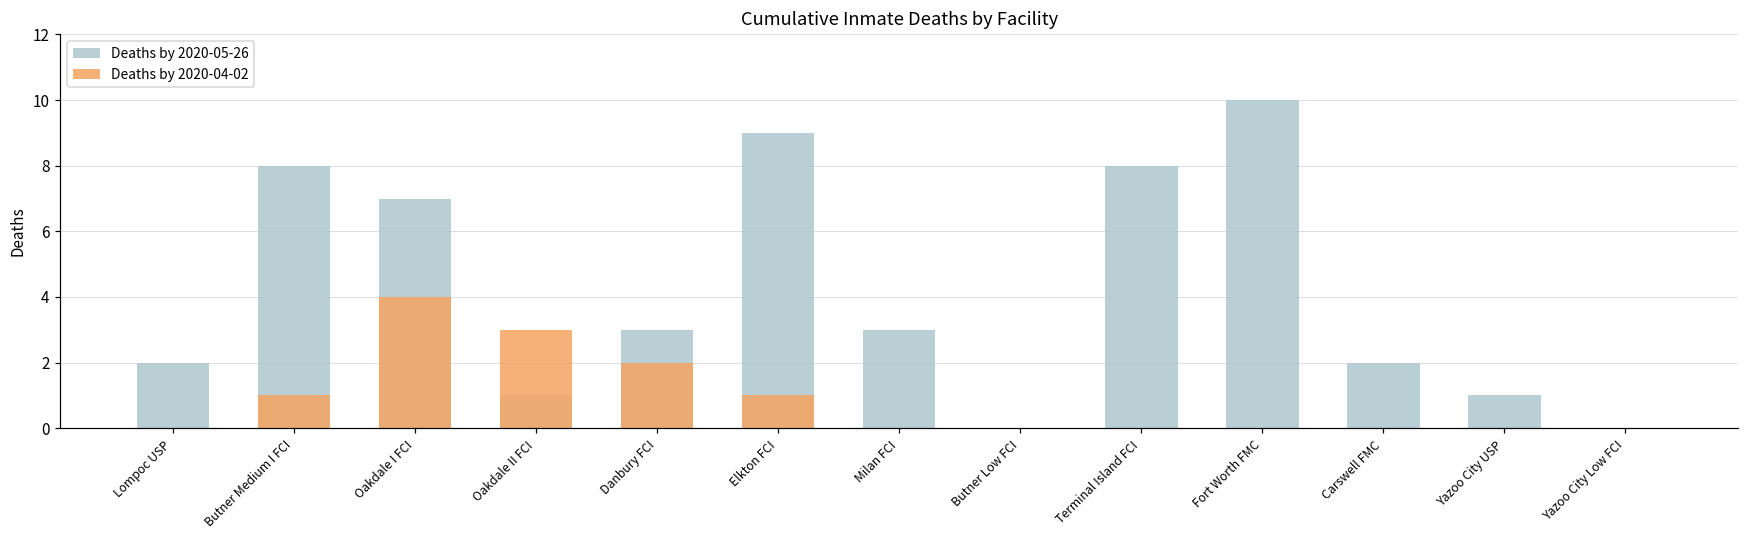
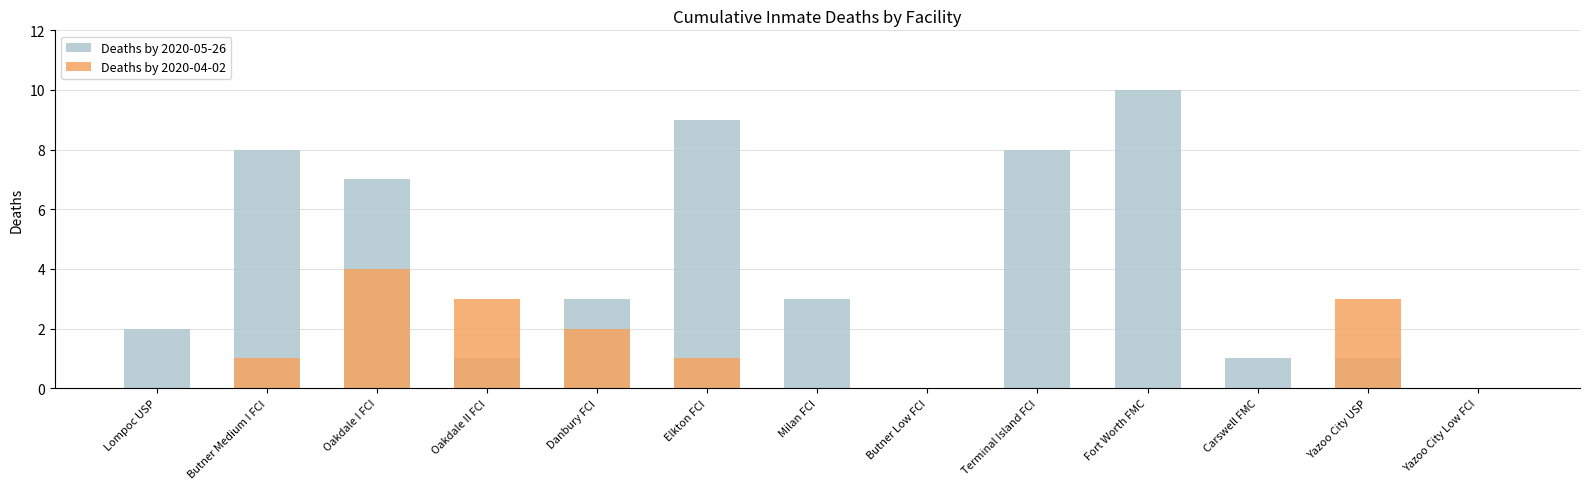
Deaths by 2020-05-26, Carswell FMC: 2 -> 1
Deaths by 2020-04-02, Yazoo City USP: 0 -> 3
